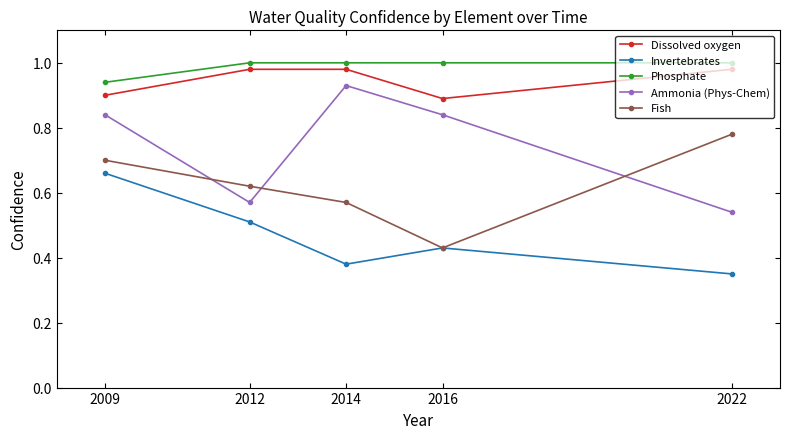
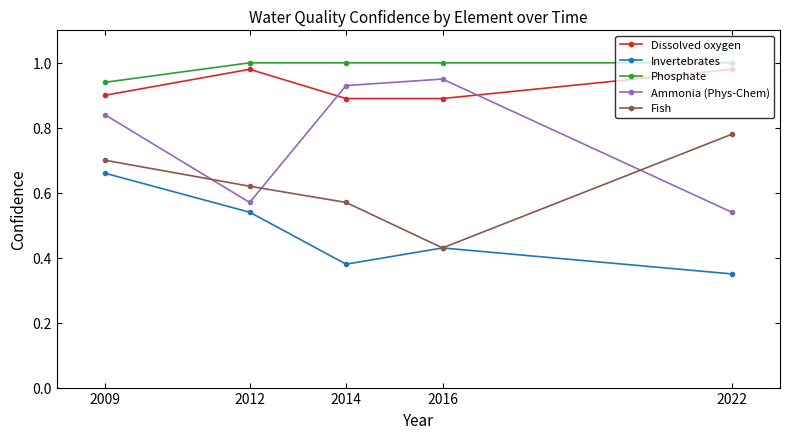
Invertebrates, 2012: 0.51 -> 0.54
Dissolved oxygen, 2014: 0.98 -> 0.89
Ammonia (Phys-Chem), 2016: 0.84 -> 0.95
